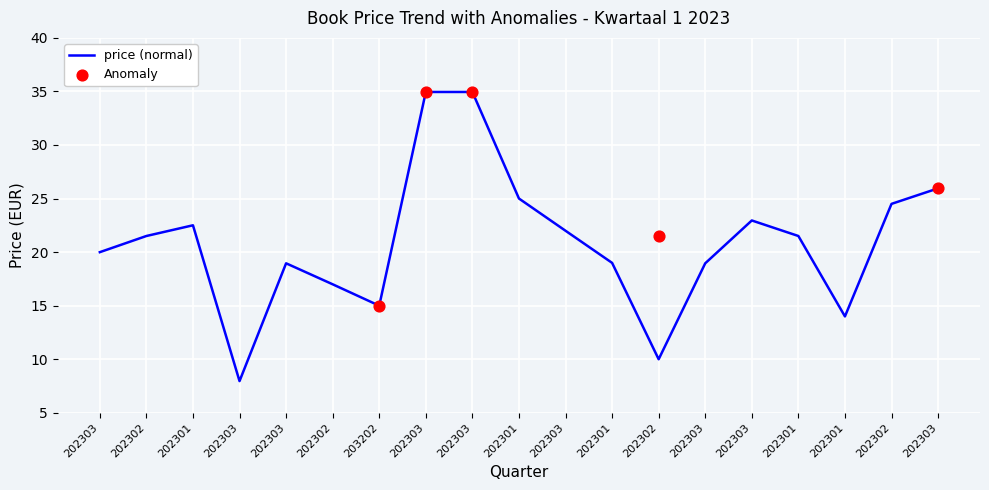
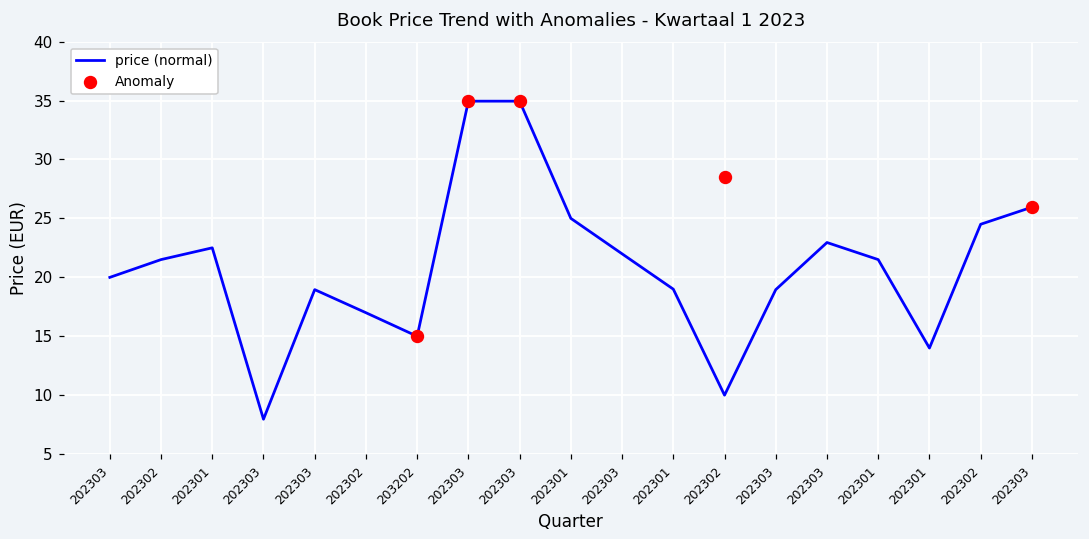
Anomaly, 202302: 21.5 -> 28.5
